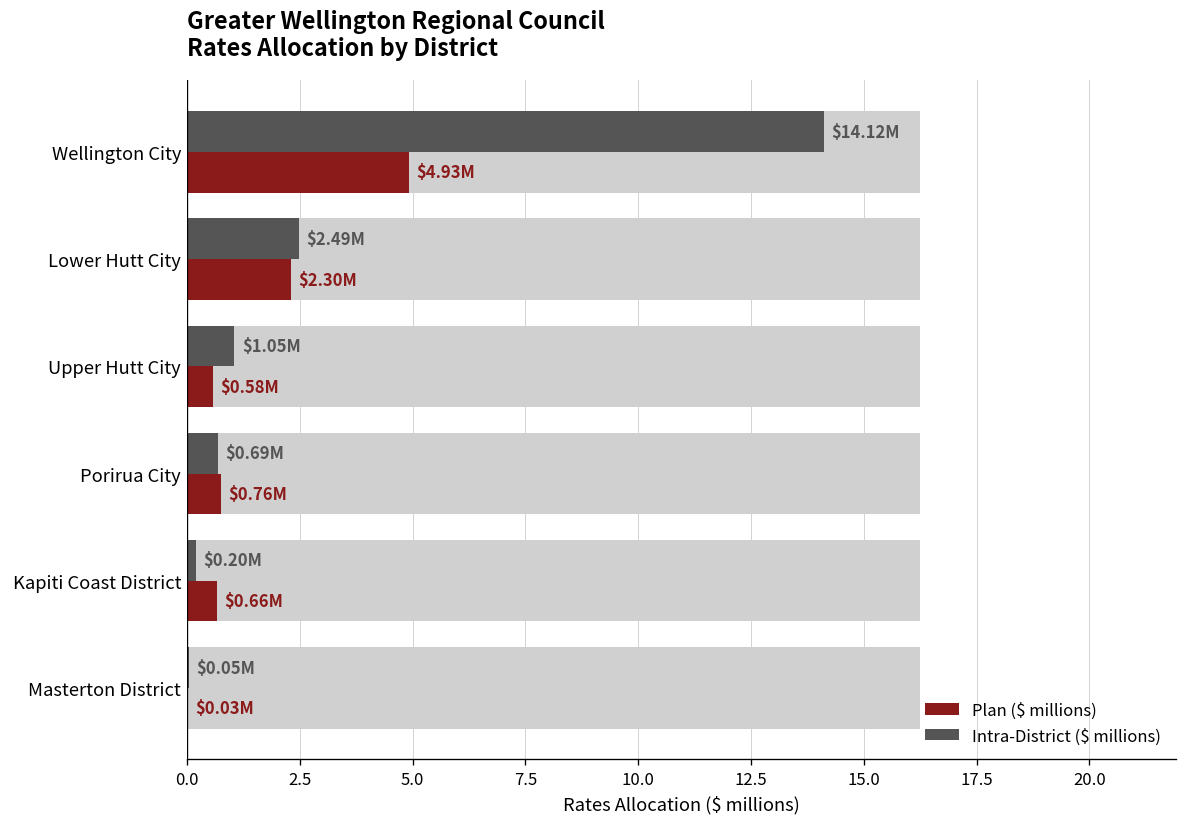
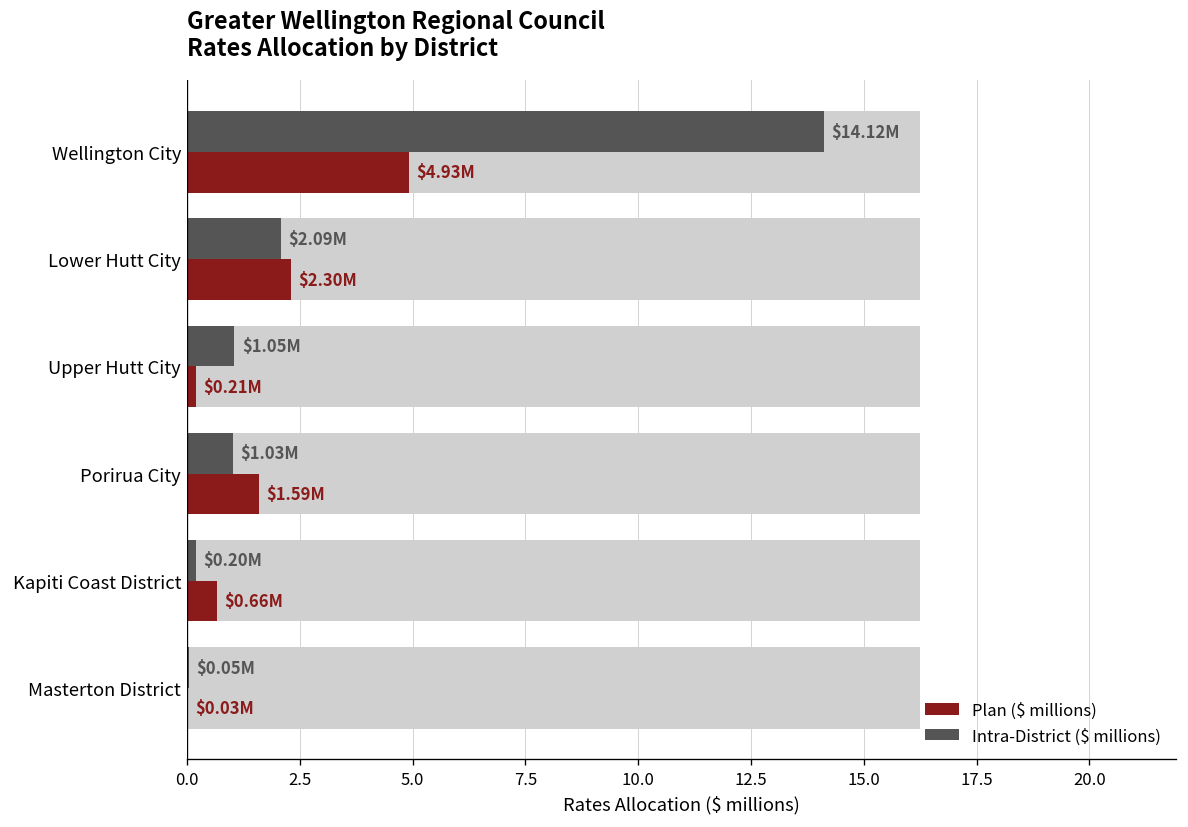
Intra-District ($ millions), Lower Hutt City: $2.49M -> $2.09M
Plan ($ millions), Upper Hutt City: $0.58M -> $0.21M
Intra-District ($ millions), Porirua City: $0.69M -> $1.03M
Plan ($ millions), Porirua City: $0.76M -> $1.59M
